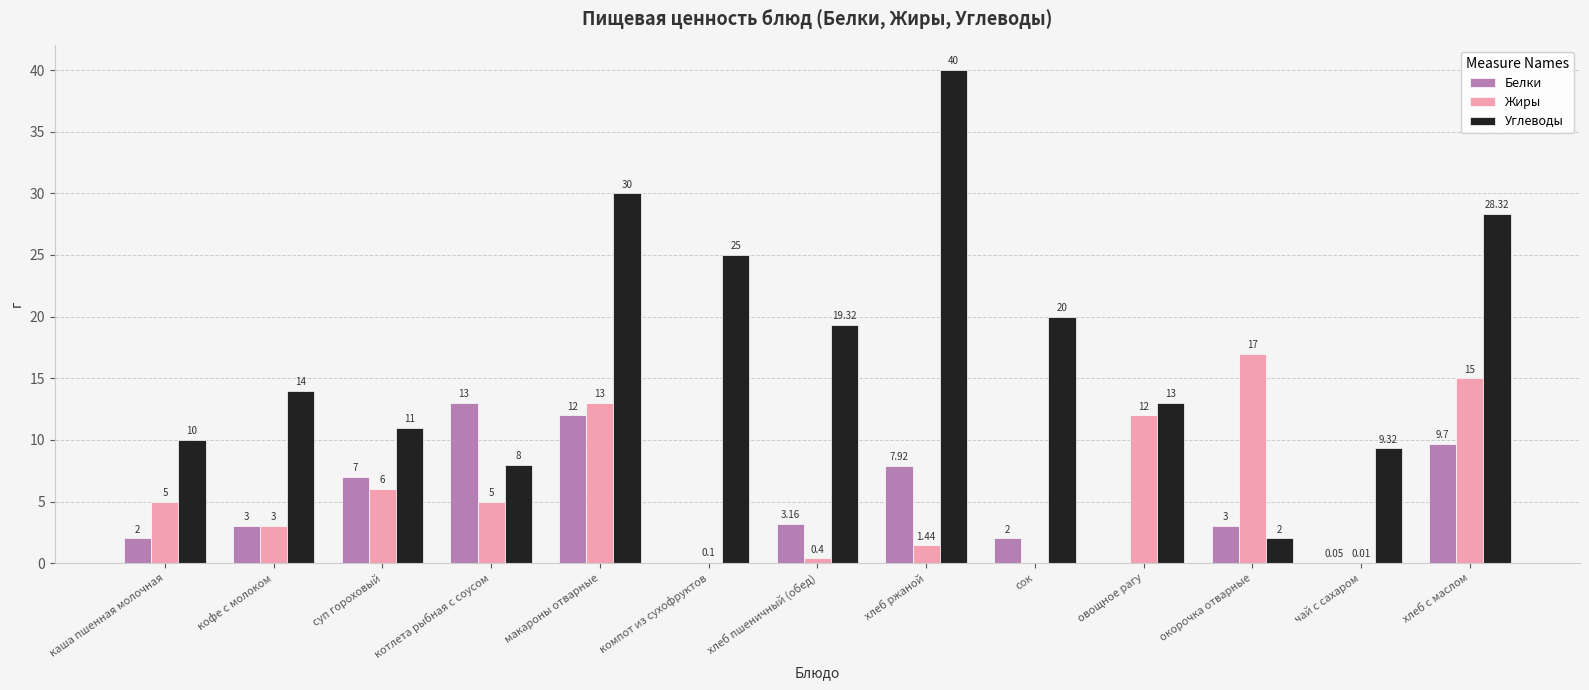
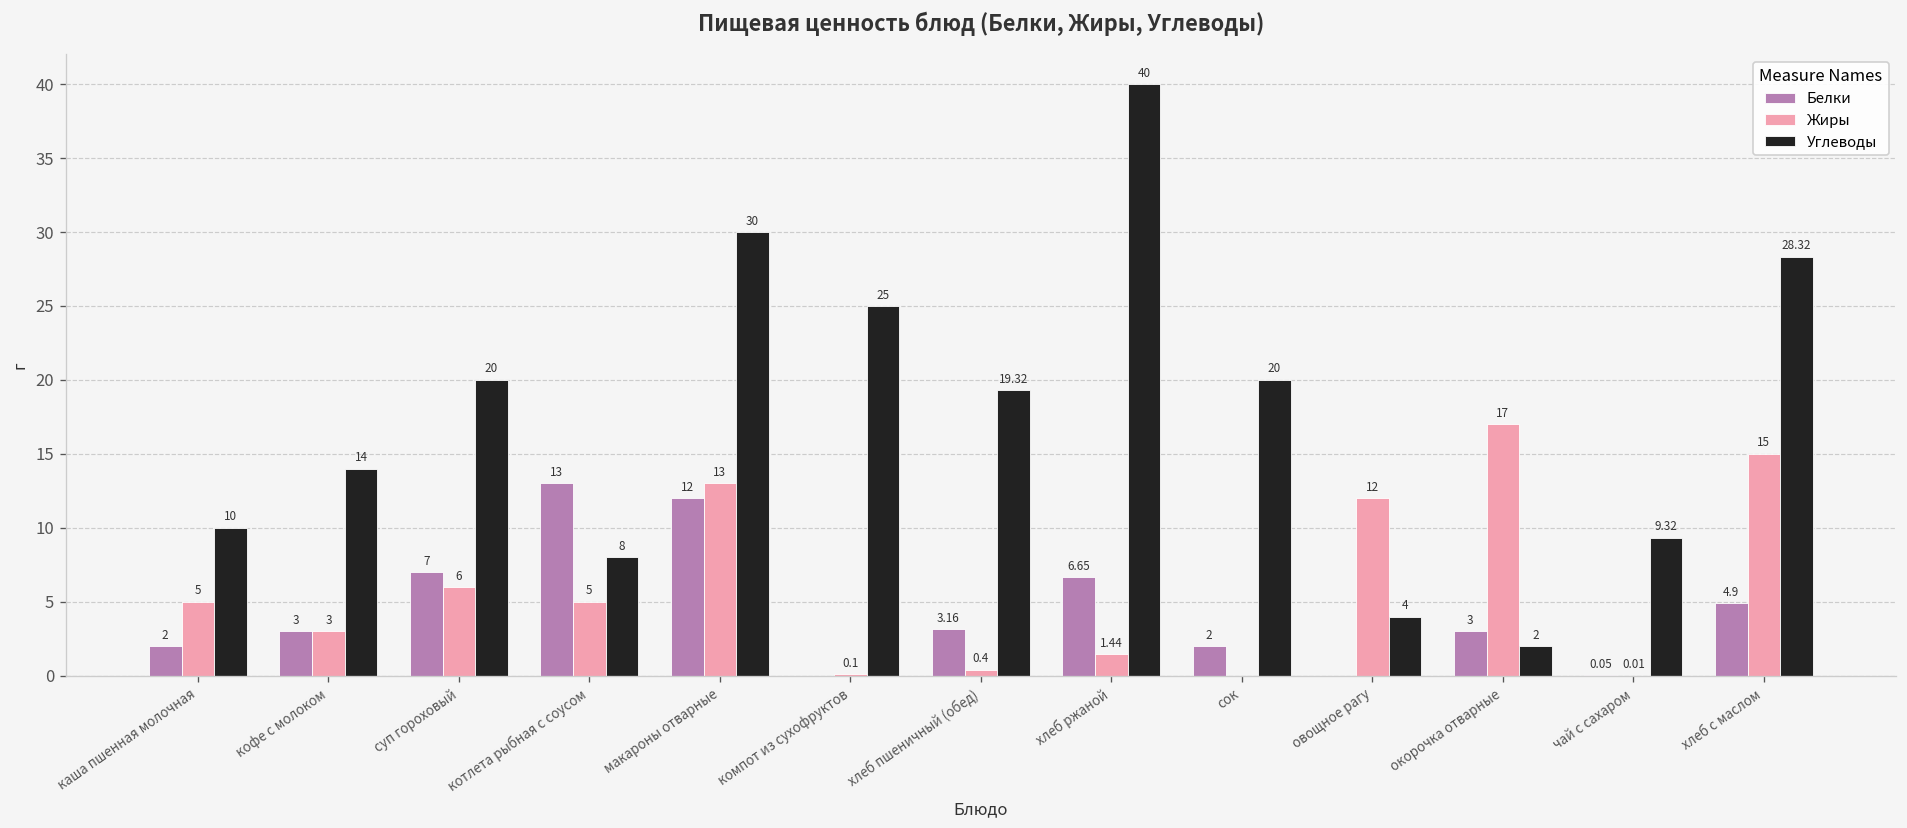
Углеводы, суп гороховый: 11 -> 20
Белки, хлеб ржаной: 7.92 -> 6.65
Углеводы, овощное рагу: 13 -> 4
Белки, хлеб с маслом: 9.7 -> 4.9
